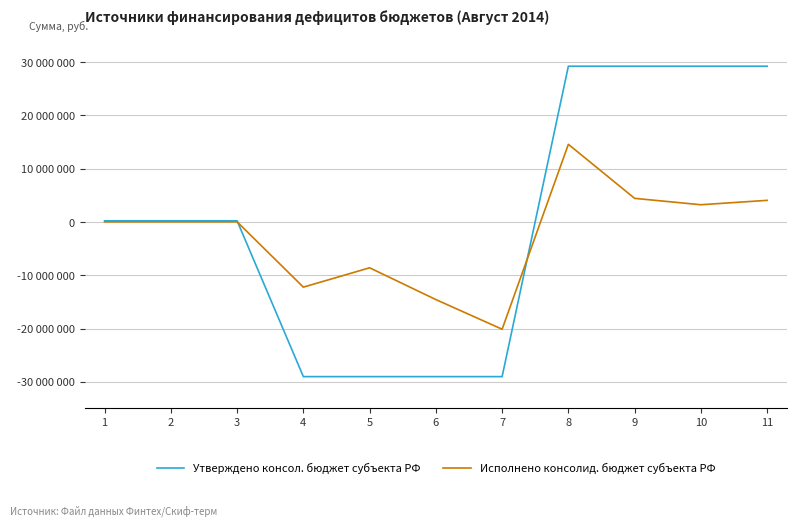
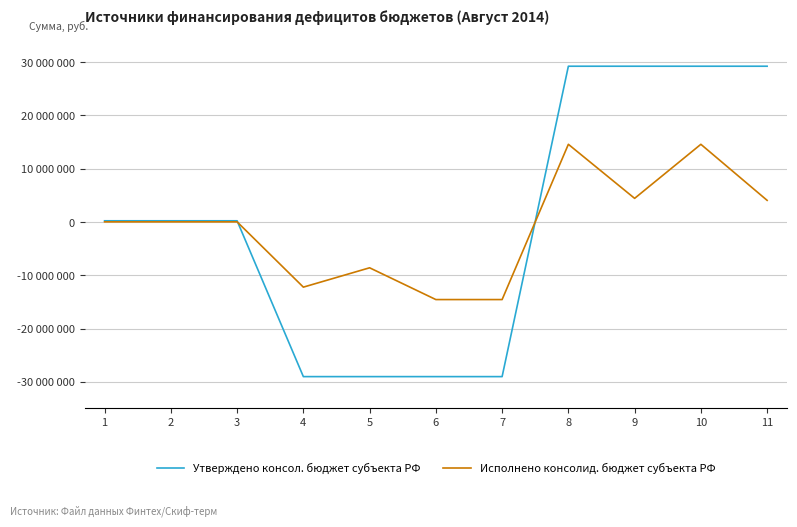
Исполнено консолид. бюджет субъекта РФ, 7: -20000000 -> -15000000
Исполнено консолид. бюджет субъекта РФ, 10: 3000000 -> 15000000
